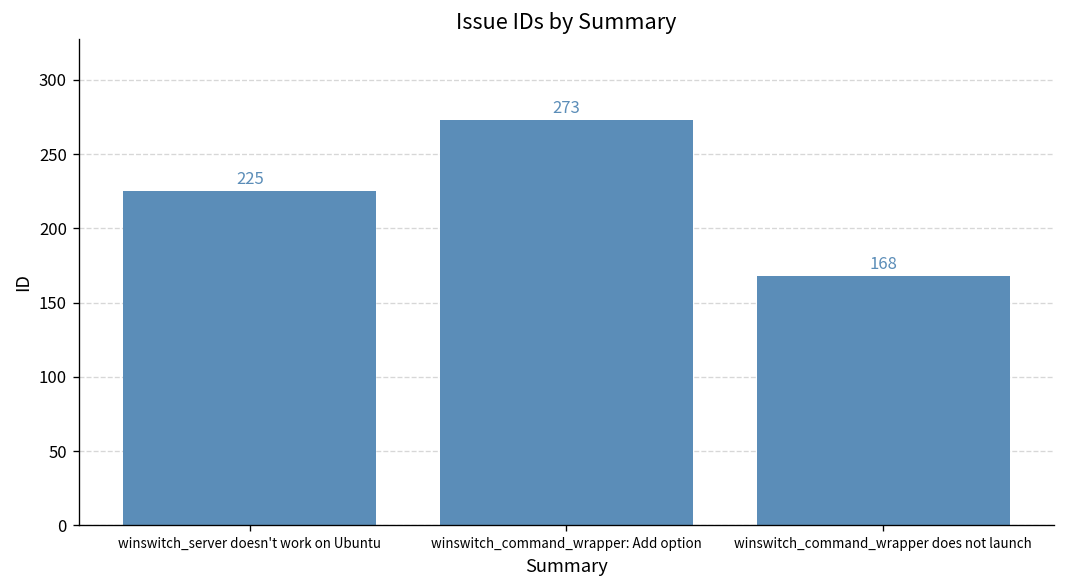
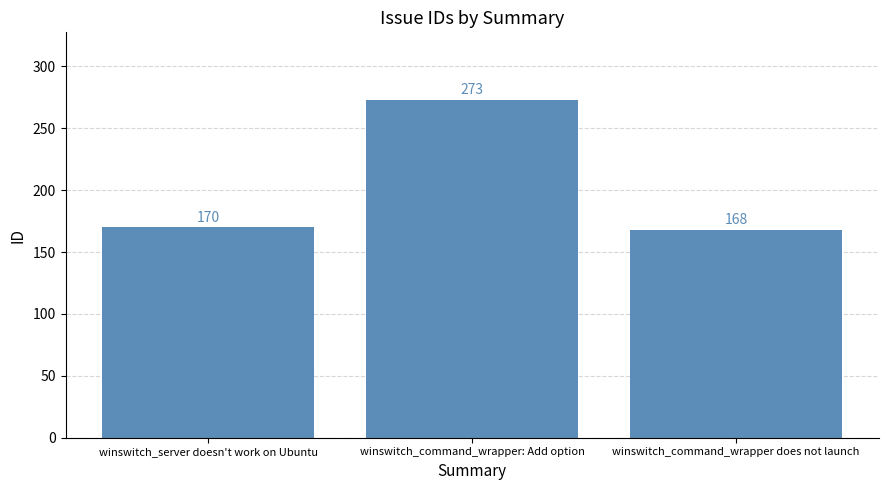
winswitch_server doesn't work on Ubuntu: 225 -> 170
